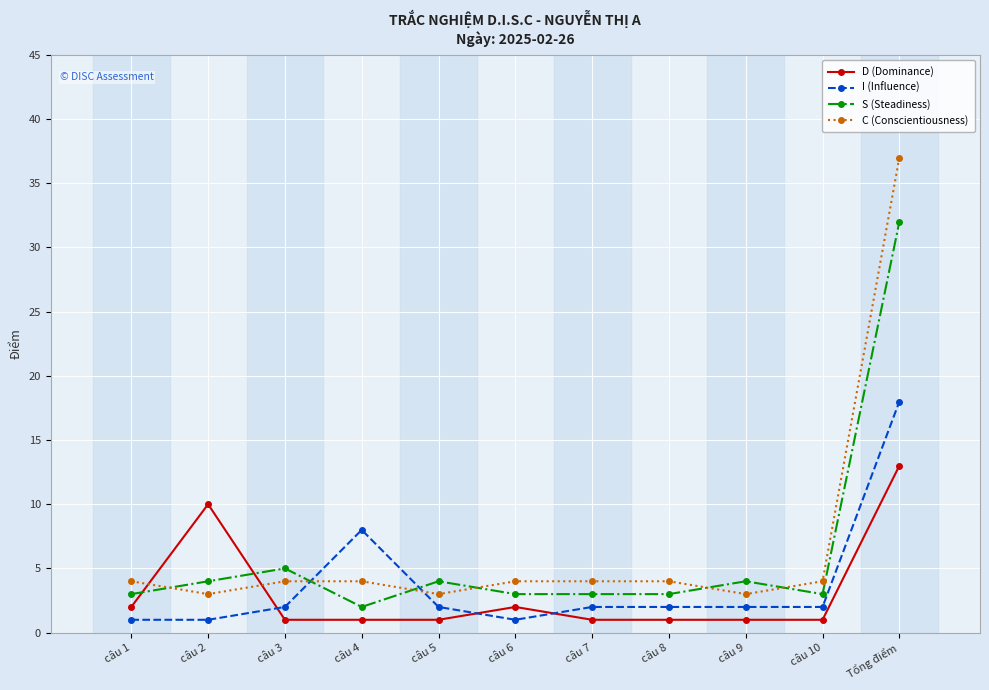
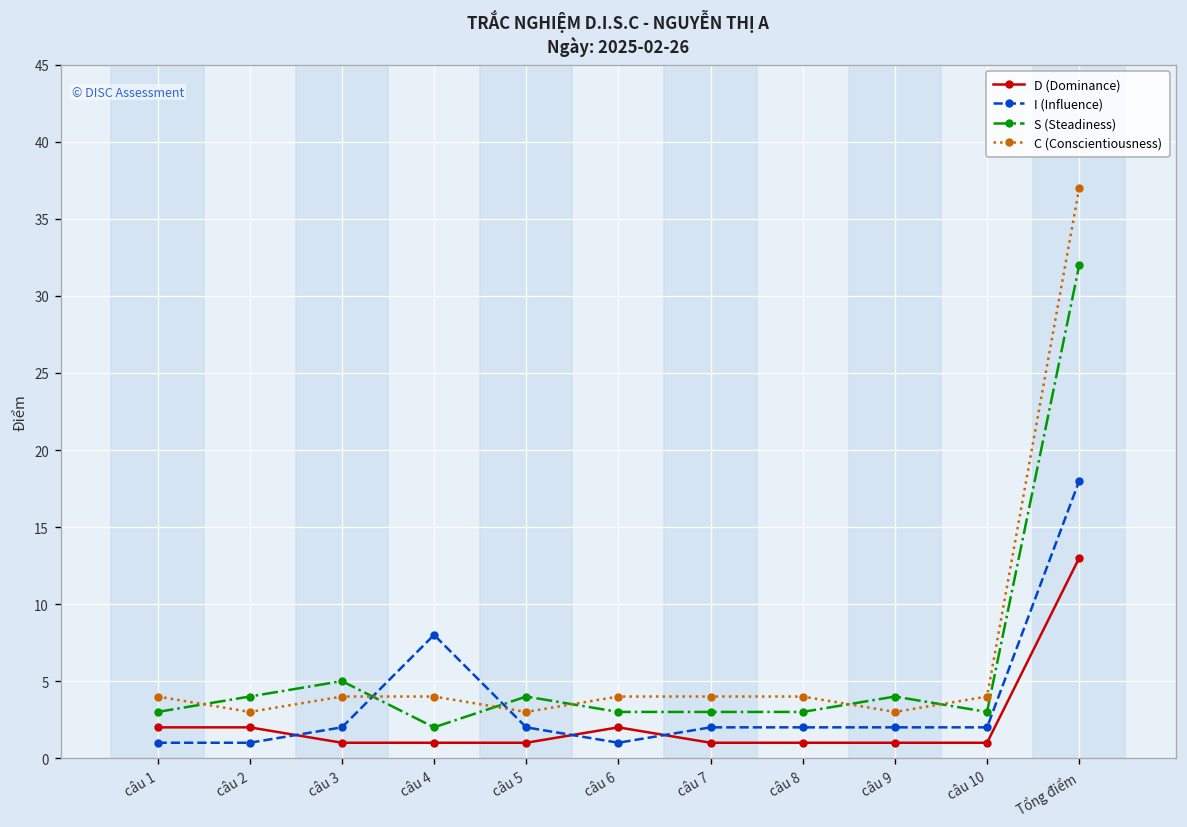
D (Dominance), câu 2: 10 -> 2
